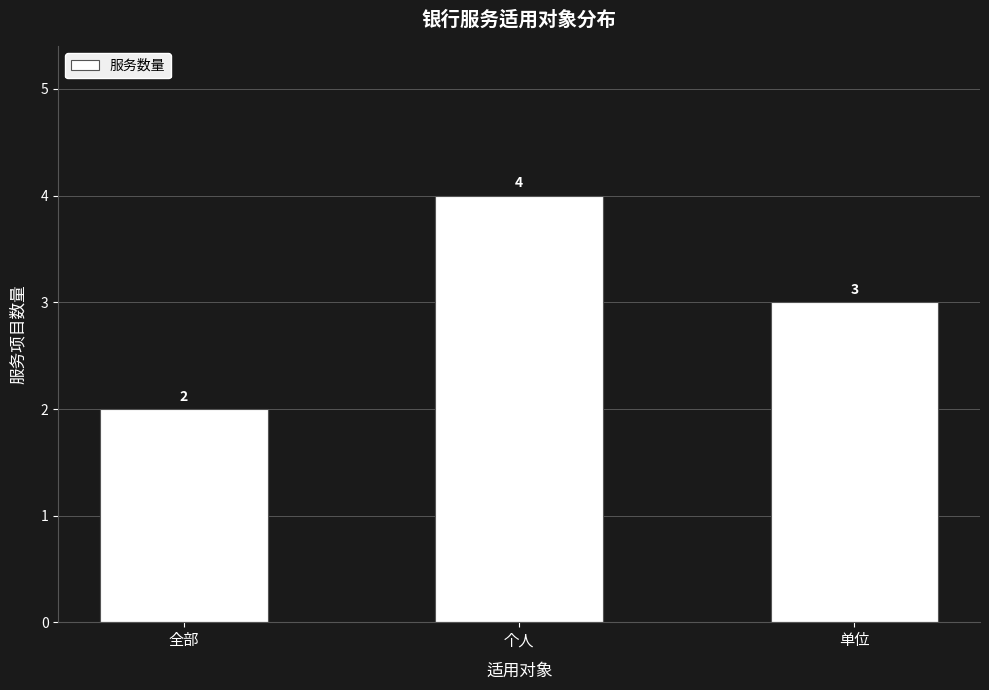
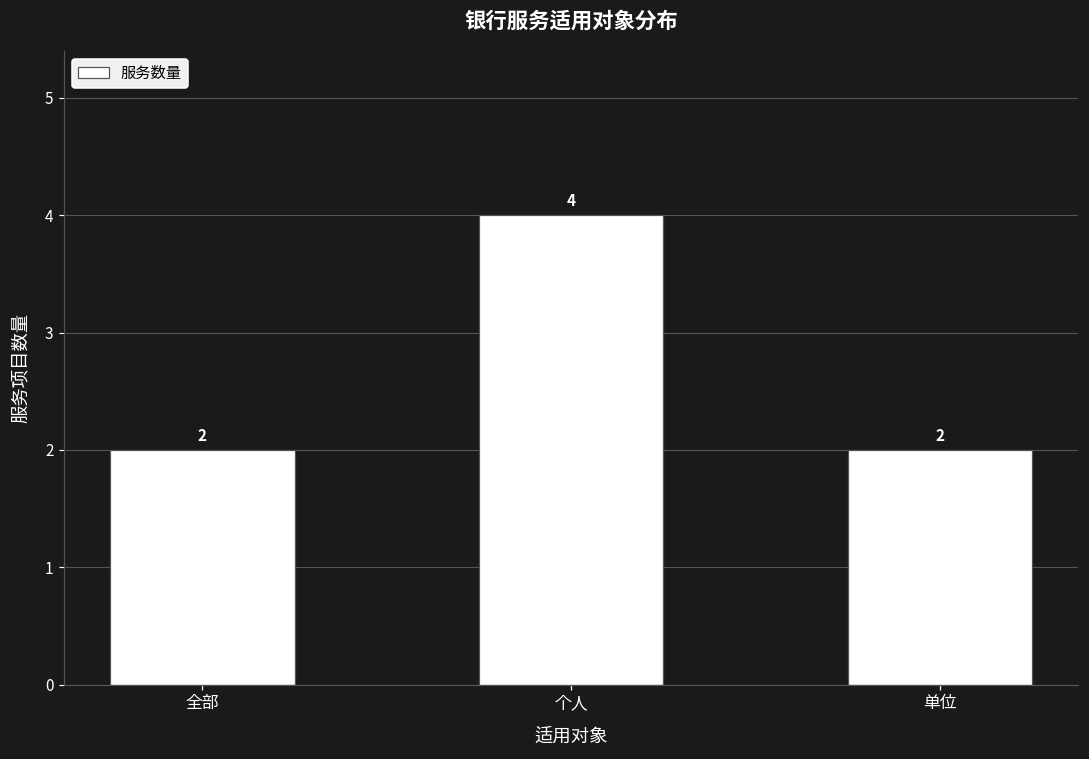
单位: 3 -> 2
